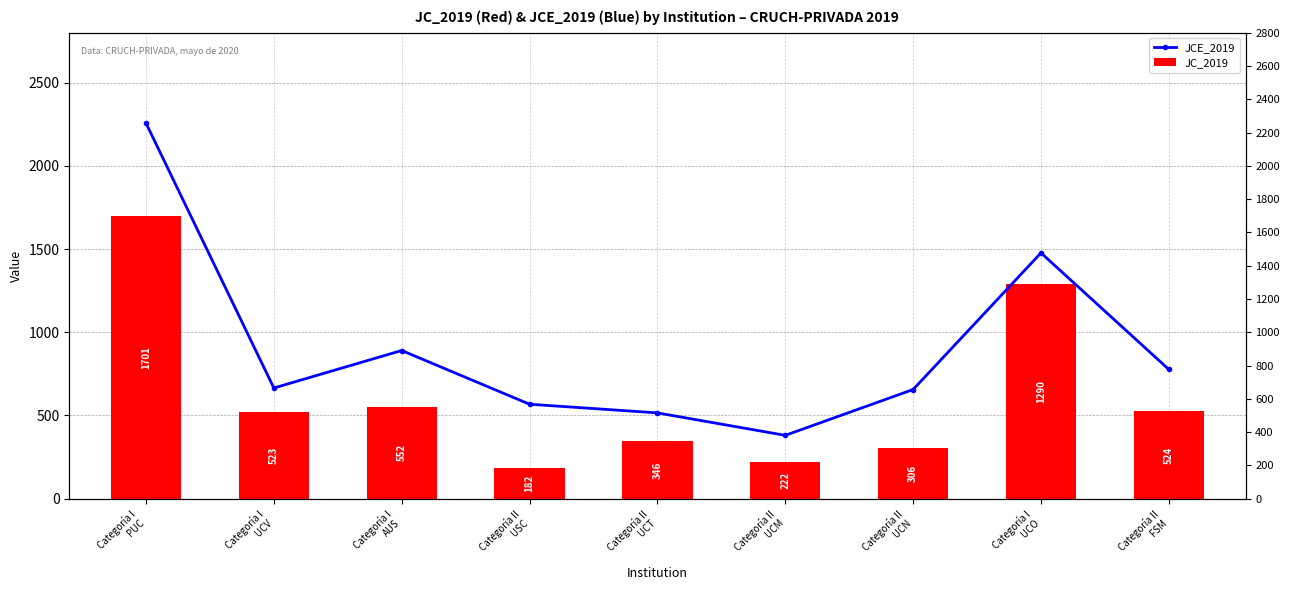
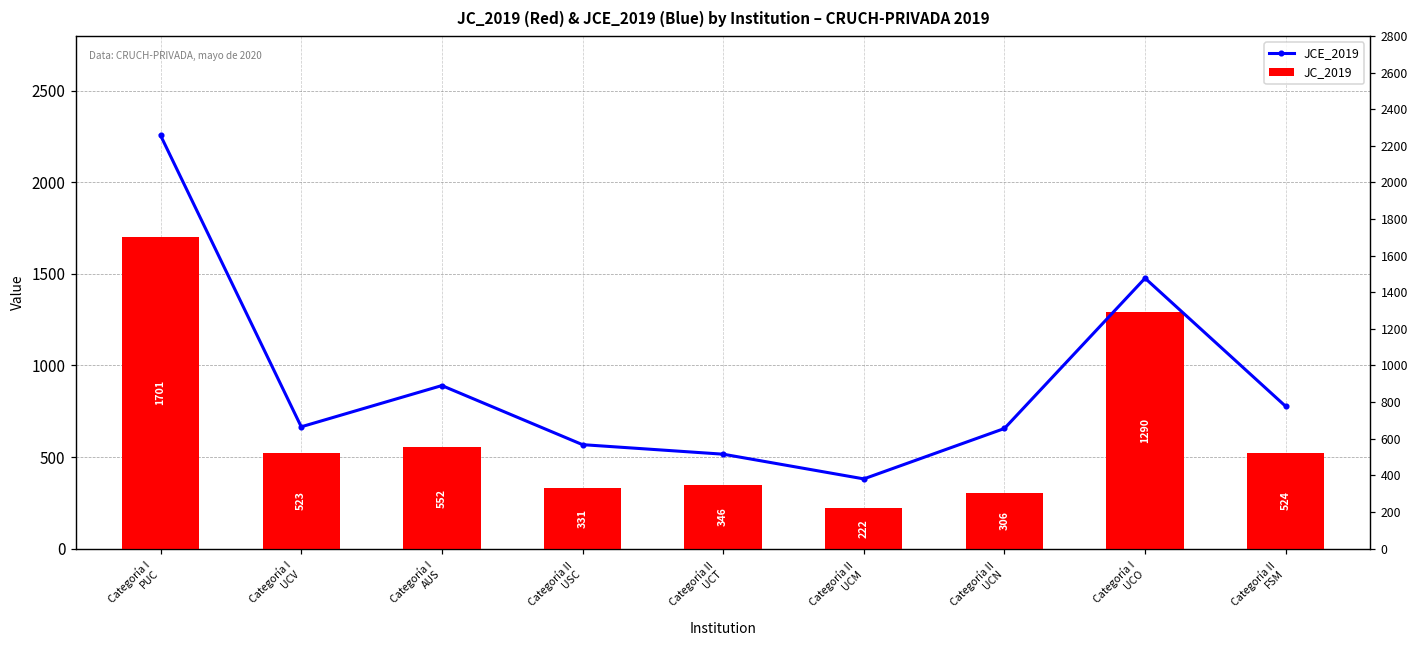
JC_2019, Categoría II USC: 182 -> 331
